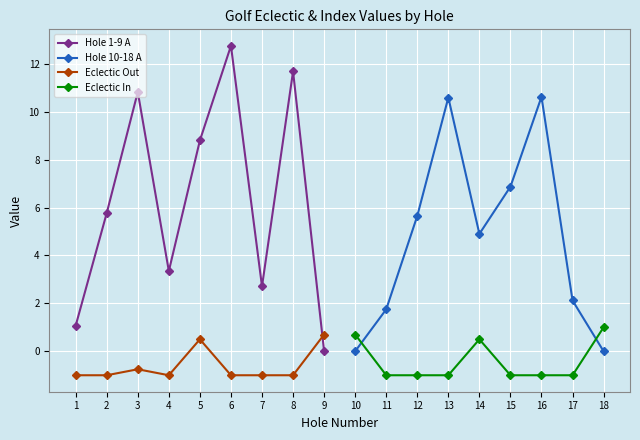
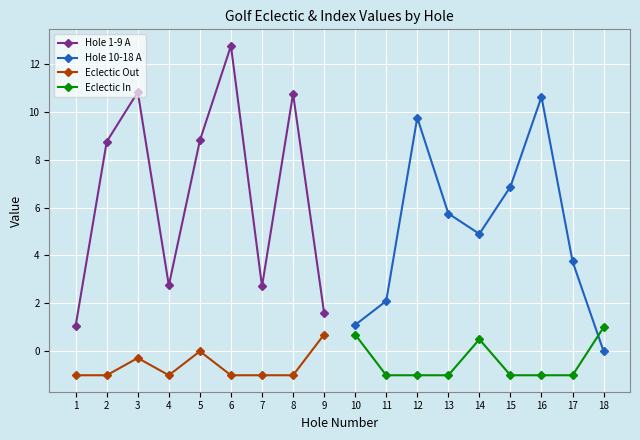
Hole 1-9 A, 2: 5.8 -> 8.8
Eclectic Out, 3: -0.8 -> -0.3
Hole 1-9 A, 4: 3.4 -> 2.8
Eclectic Out, 5: 0.5 -> 0.0
Hole 1-9 A, 8: 11.7 -> 10.8
Hole 1-9 A, 9: 0.0 -> 1.6
Hole 10-18 A, 10: 0.0 -> 1.1
Hole 10-18 A, 11: 1.8 -> 2.1
Hole 10-18 A, 12: 5.7 -> 9.8
Hole 10-18 A, 13: 10.6 -> 5.8
Hole 10-18 A, 17: 2.1 -> 3.8
